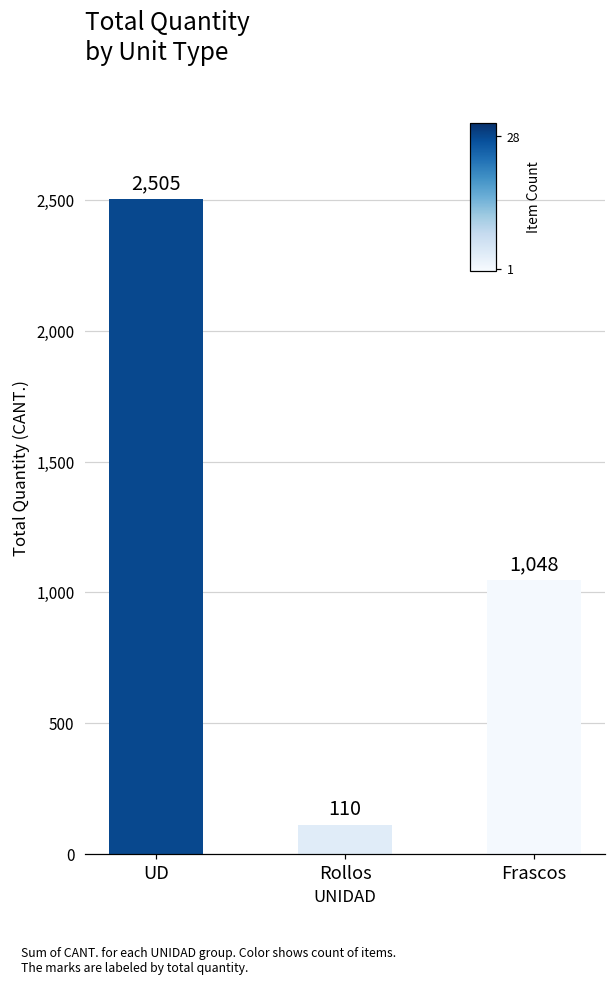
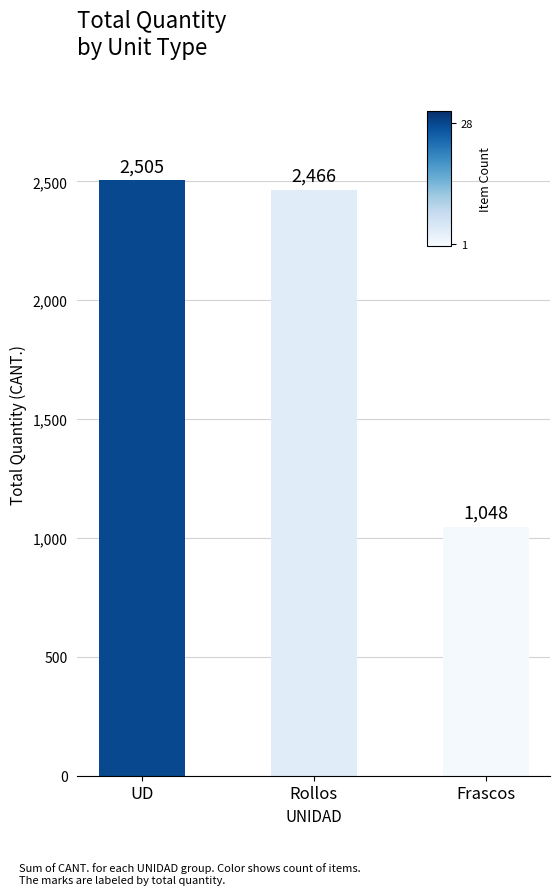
Rollos: 110 -> 2,466
